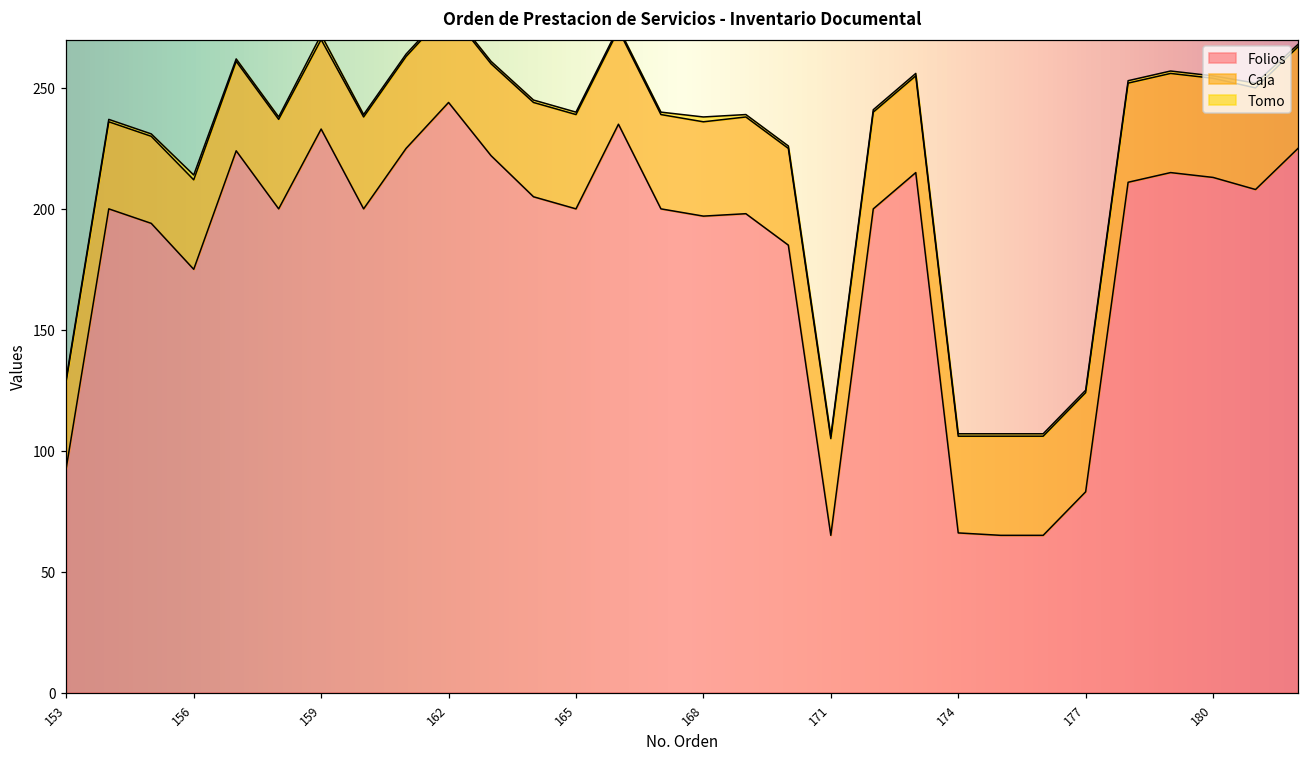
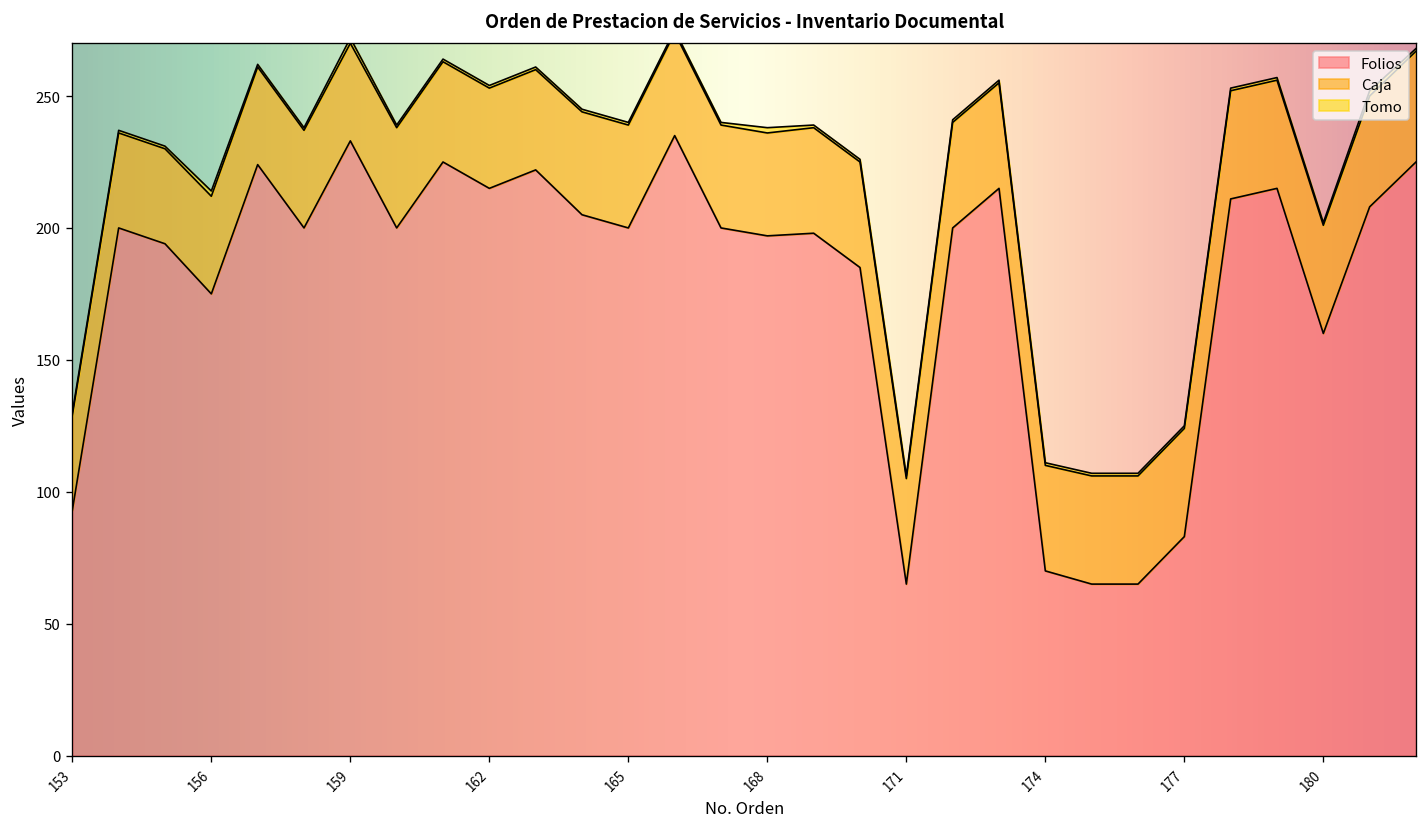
Folios, 162: 244 -> 215
Folios, 174: 66 -> 70
Folios, 180: 213 -> 160
